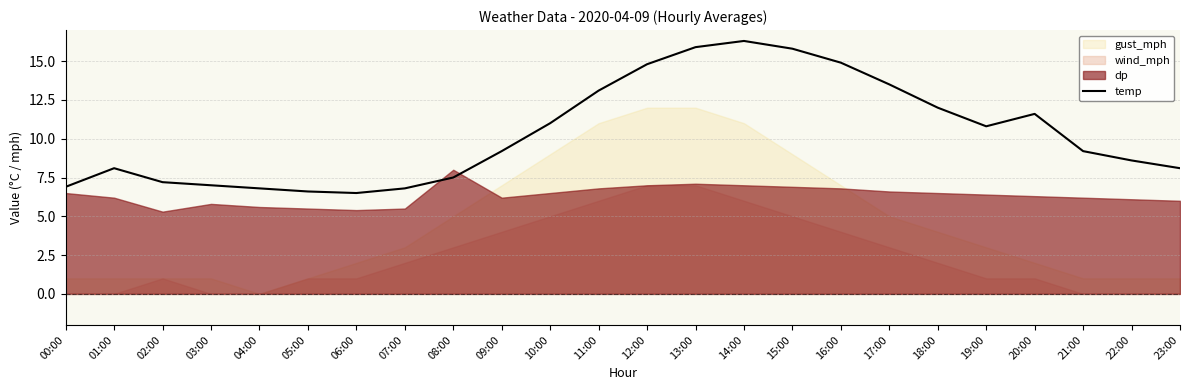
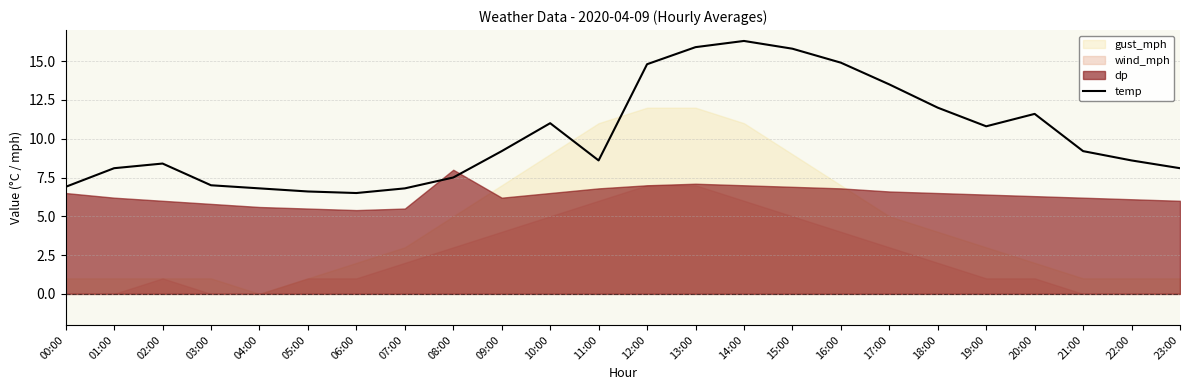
temp, 02:00: 7.2 -> 8.4
dp, 02:00: 5.3 -> 6.0
temp, 11:00: 13.1 -> 8.6
